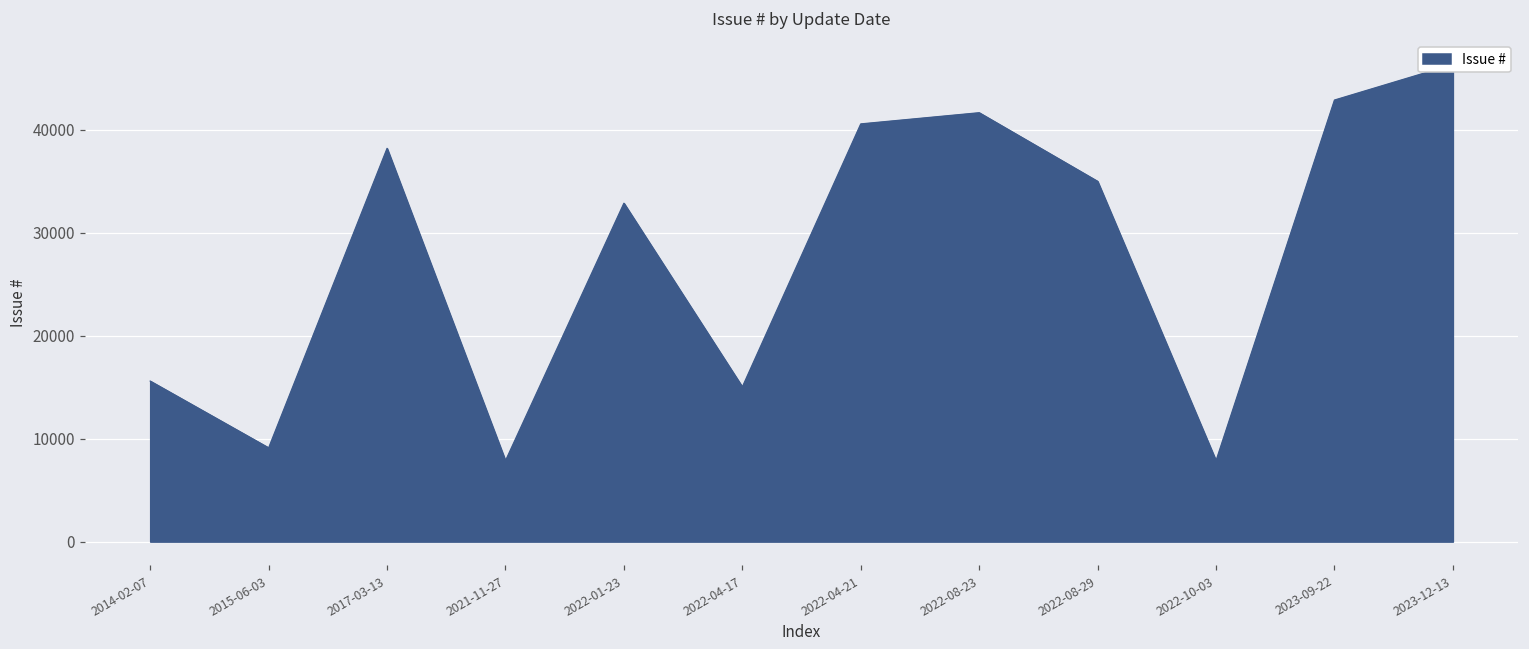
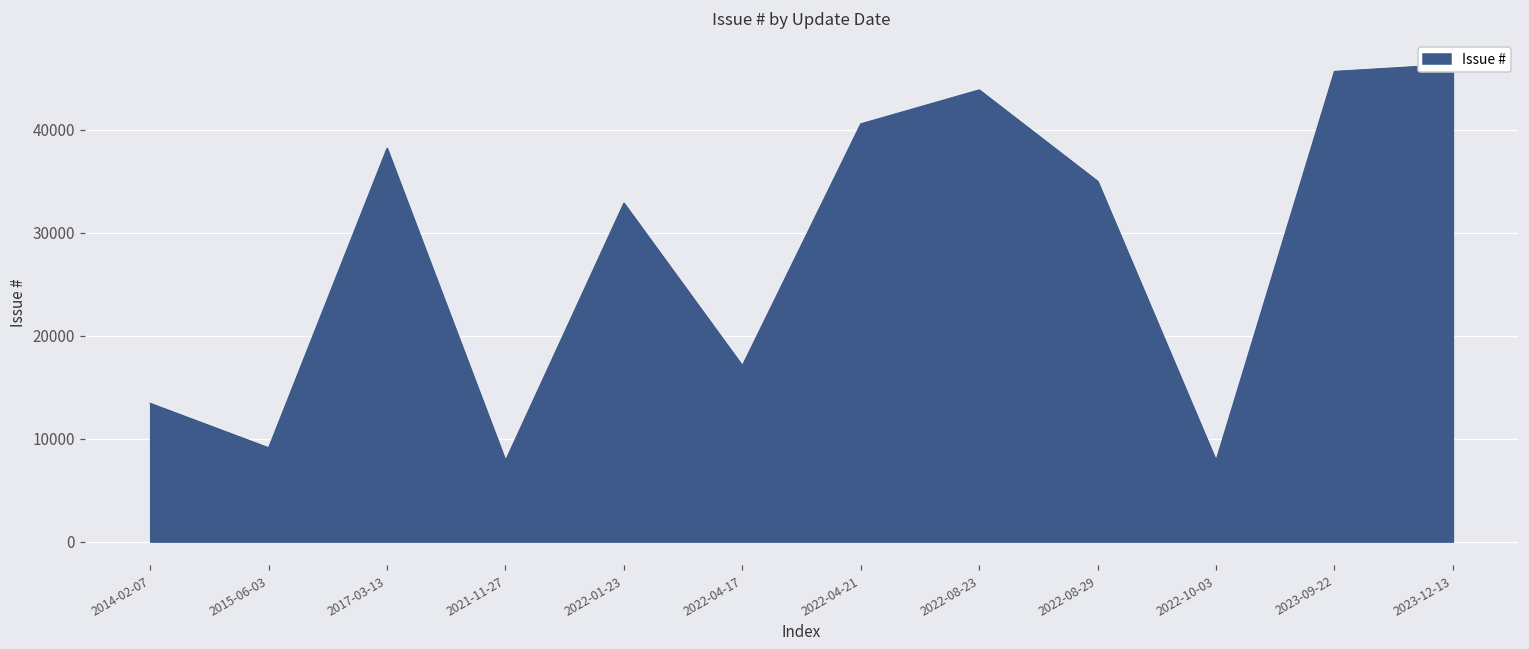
2014-02-07: 16000 -> 13000
2022-04-17: 15000 -> 17000
2022-08-23: 42000 -> 44000
2023-09-22: 43000 -> 46000
